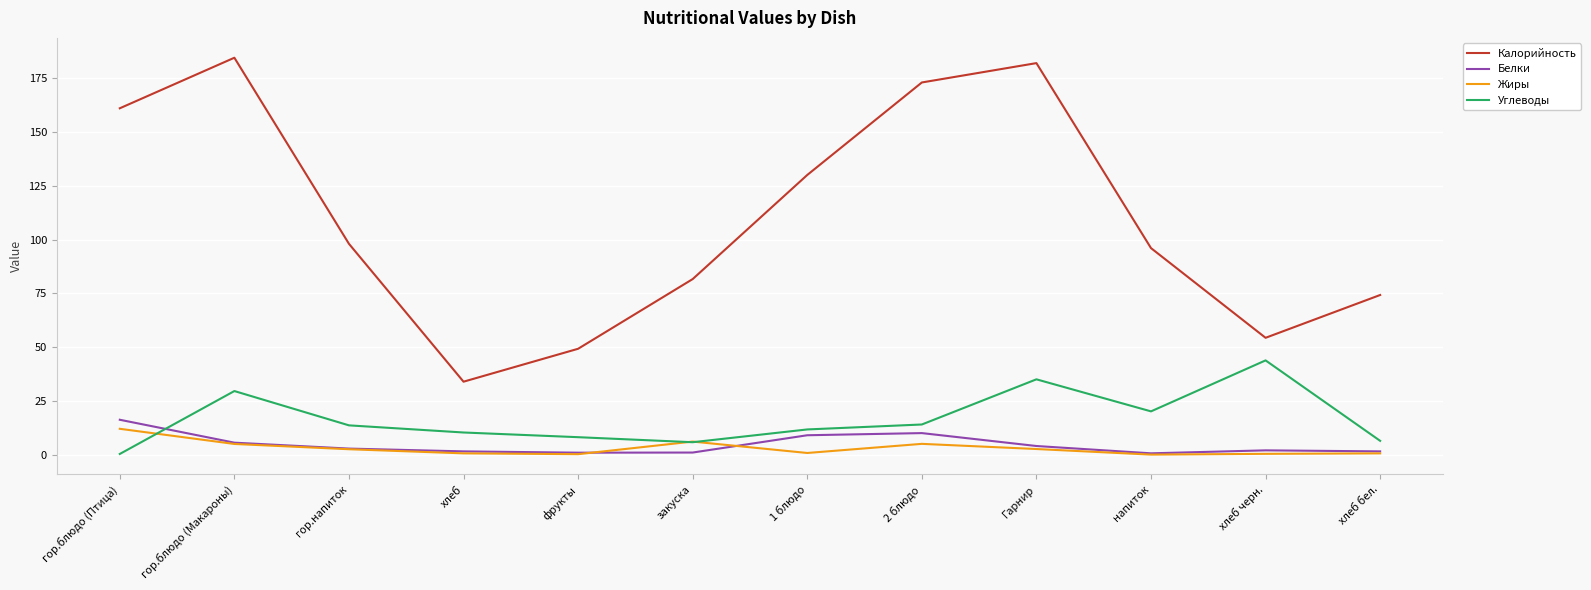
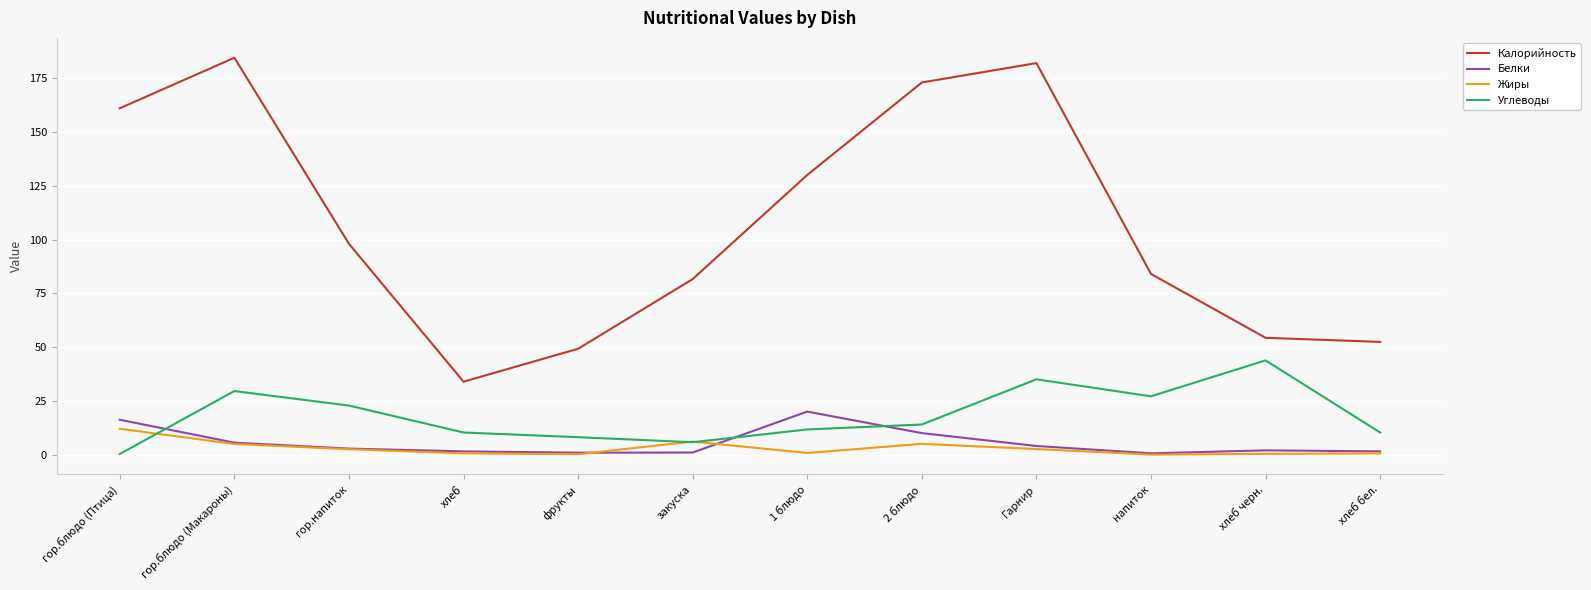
Углеводы, гор.напиток: 14 -> 23
Белки, 1 блюдо: 9 -> 20
Калорийность, напиток: 96 -> 84
Углеводы, напиток: 20 -> 27
Калорийность, хлеб бел.: 74 -> 52
Углеводы, хлеб бел.: 6 -> 10
